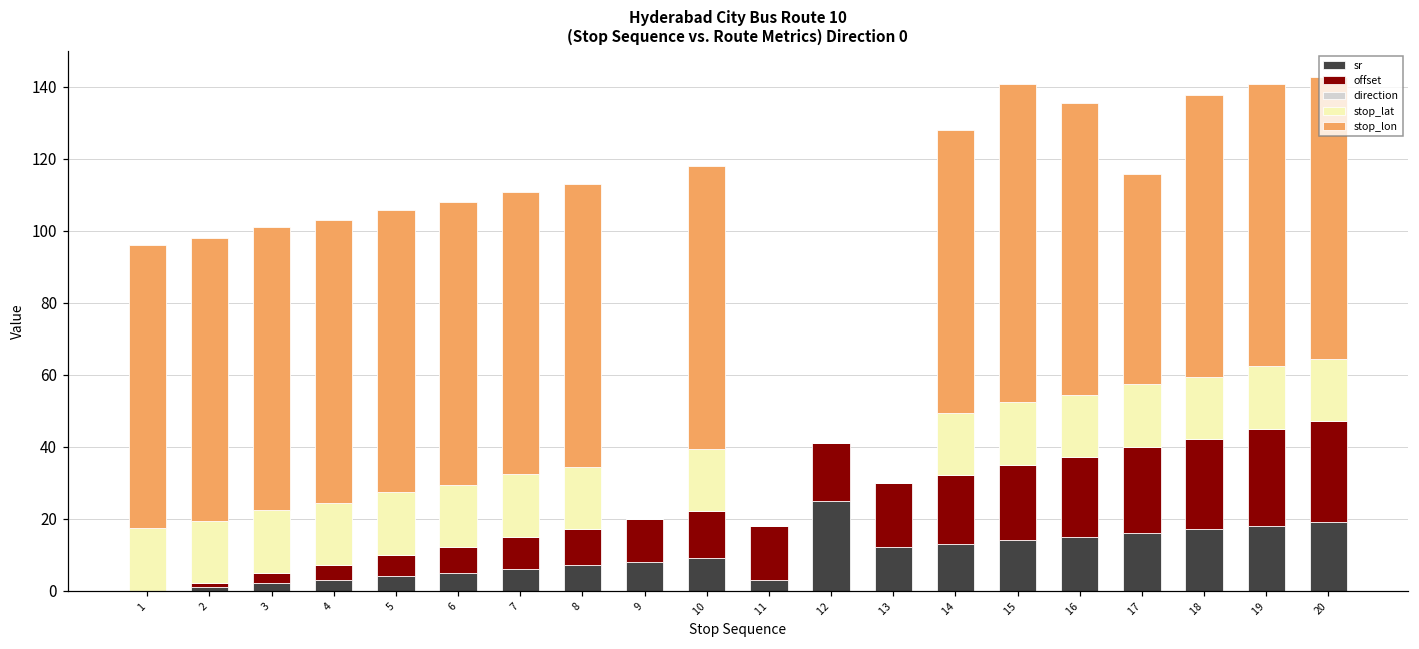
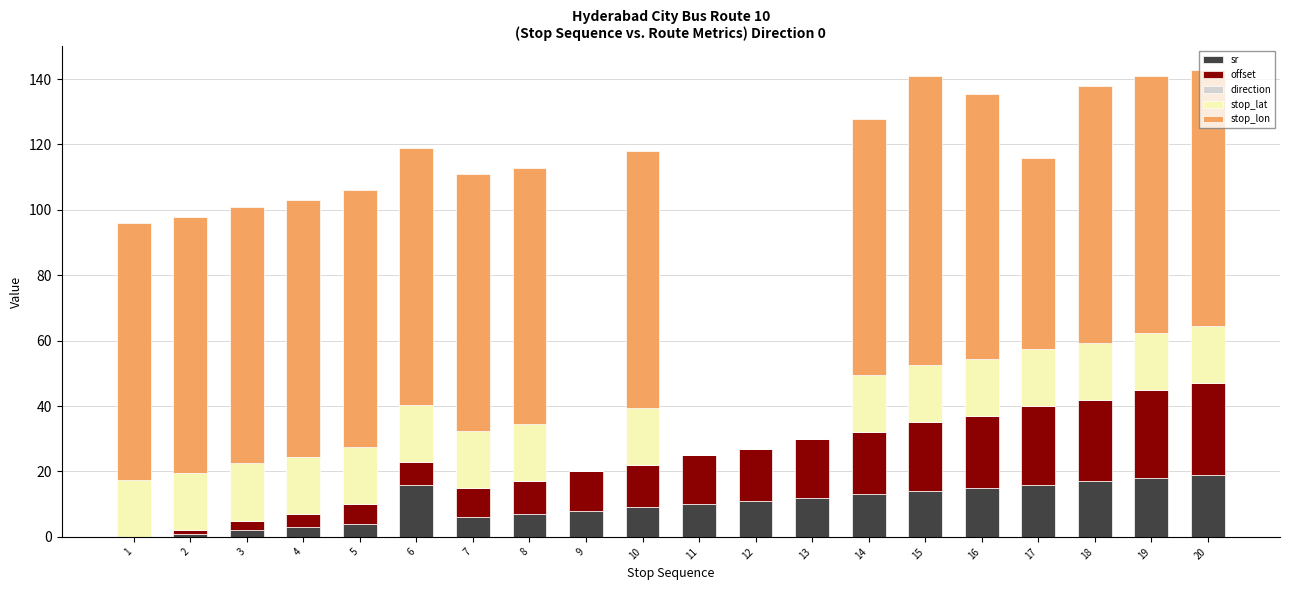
sr, 6: 5 -> 16
sr, 11: 3 -> 10
sr, 12: 25 -> 11
